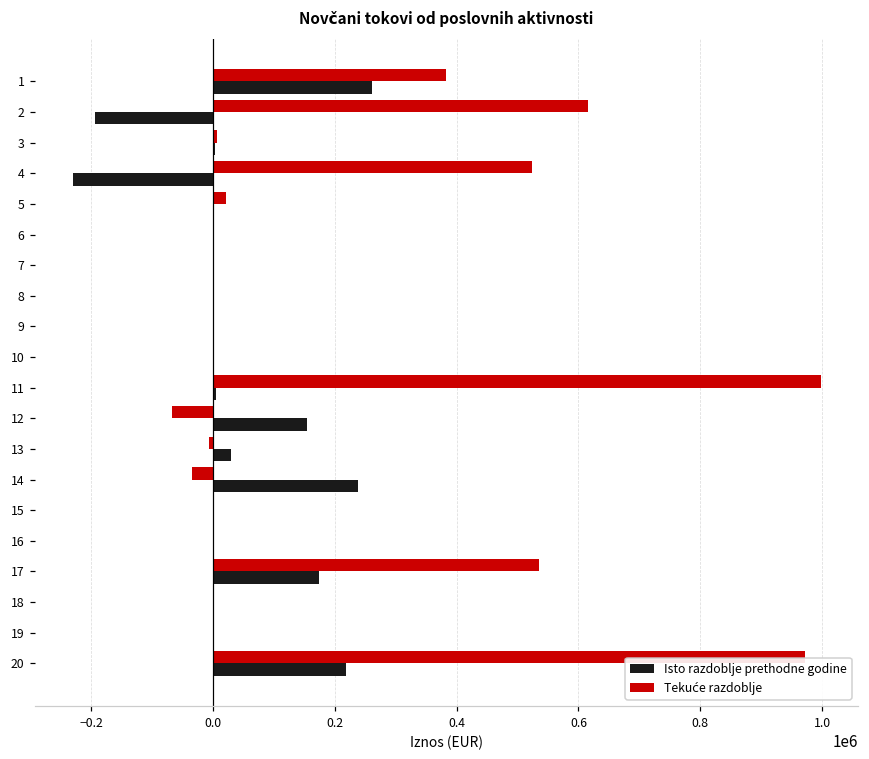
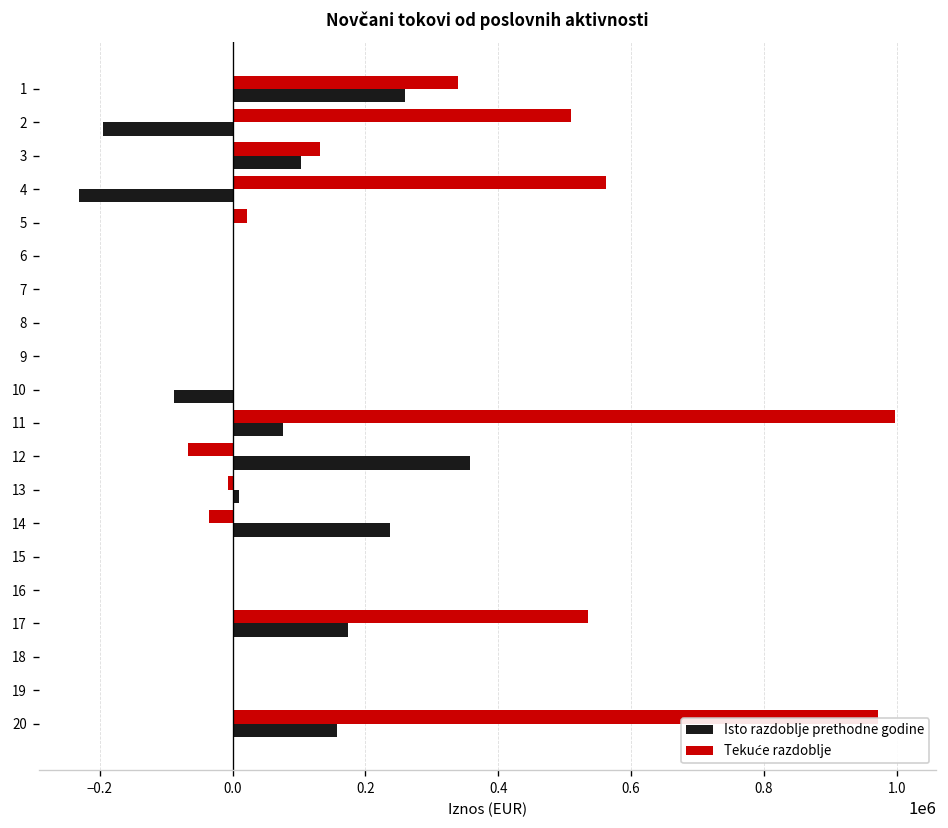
Tekuće razdoblje, 1: 380000 -> 340000
Tekuće razdoblje, 2: 620000 -> 510000
Tekuće razdoblje, 3: 10000 -> 130000
Isto razdoblje prethodne godine, 3: 0 -> 100000
Tekuće razdoblje, 4: 520000 -> 560000
Isto razdoblje prethodne godine, 10: 0 -> -90000
Isto razdoblje prethodne godine, 11: 0 -> 80000
Isto razdoblje prethodne godine, 12: 150000 -> 360000
Isto razdoblje prethodne godine, 13: 30000 -> 10000
Isto razdoblje prethodne godine, 20: 220000 -> 160000
